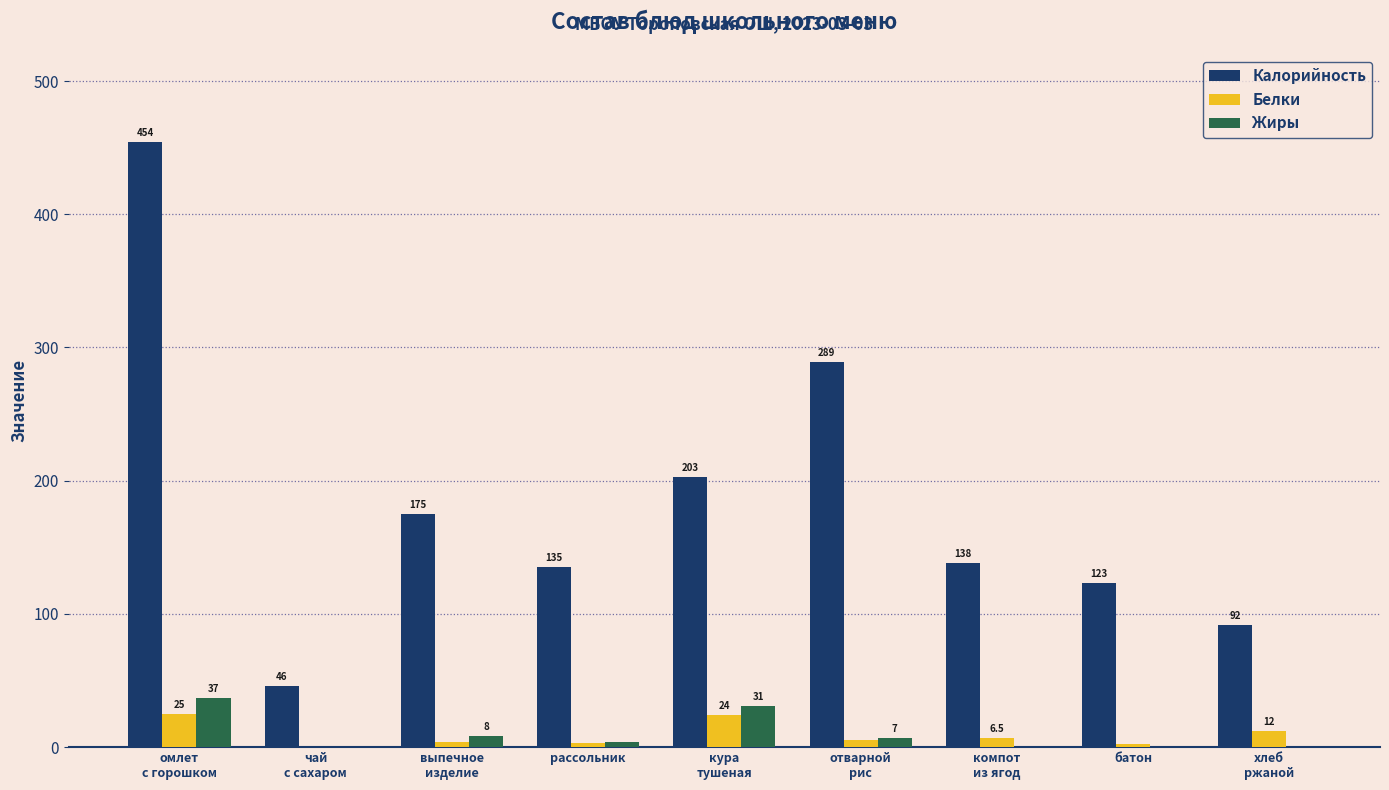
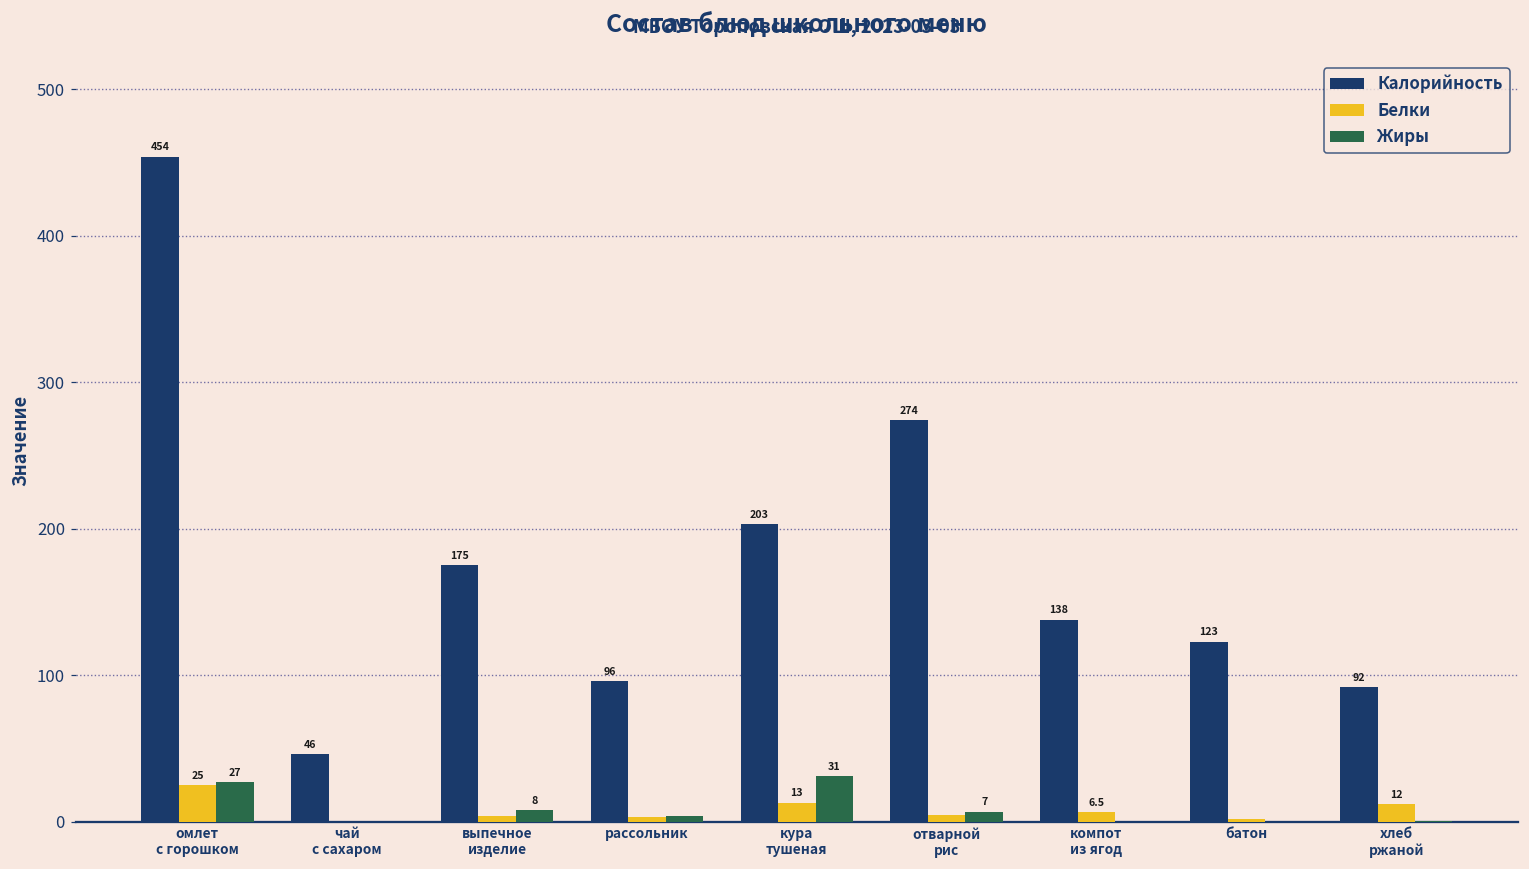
Жиры, омлет с горошком: 37 -> 27
Калорийность, рассольник: 135 -> 96
Белки, кура тушеная: 24 -> 13
Калорийность, отварной рис: 289 -> 274
